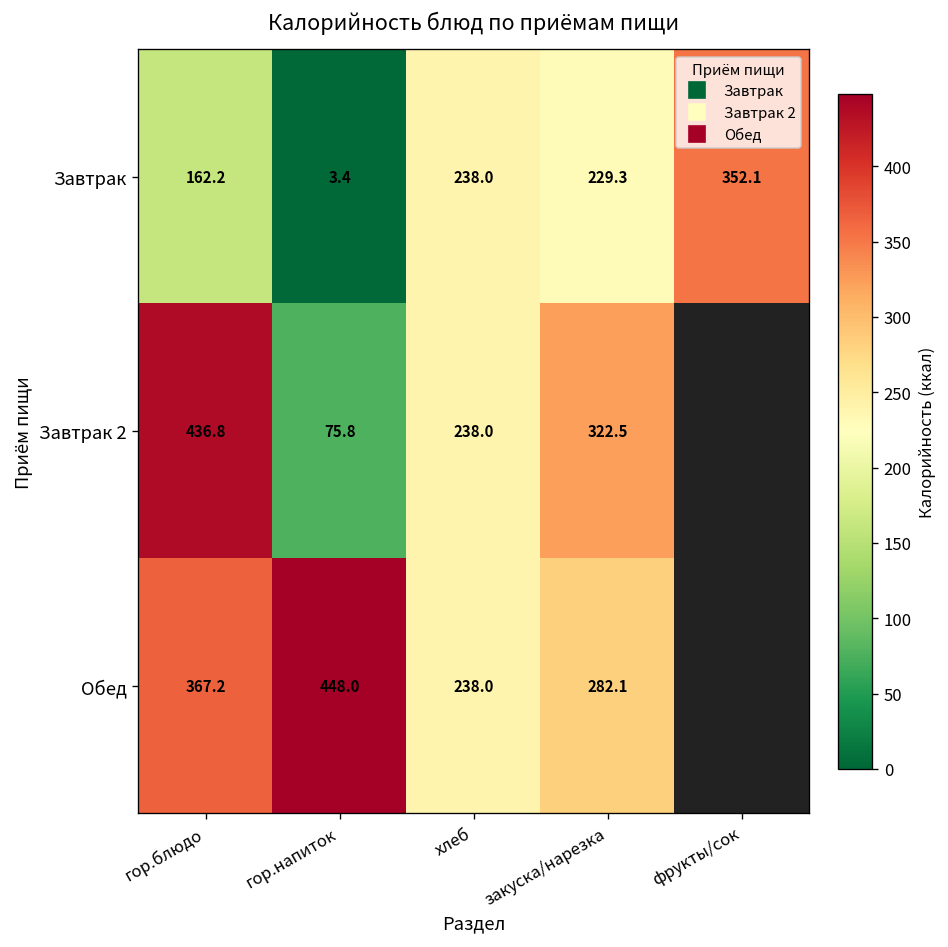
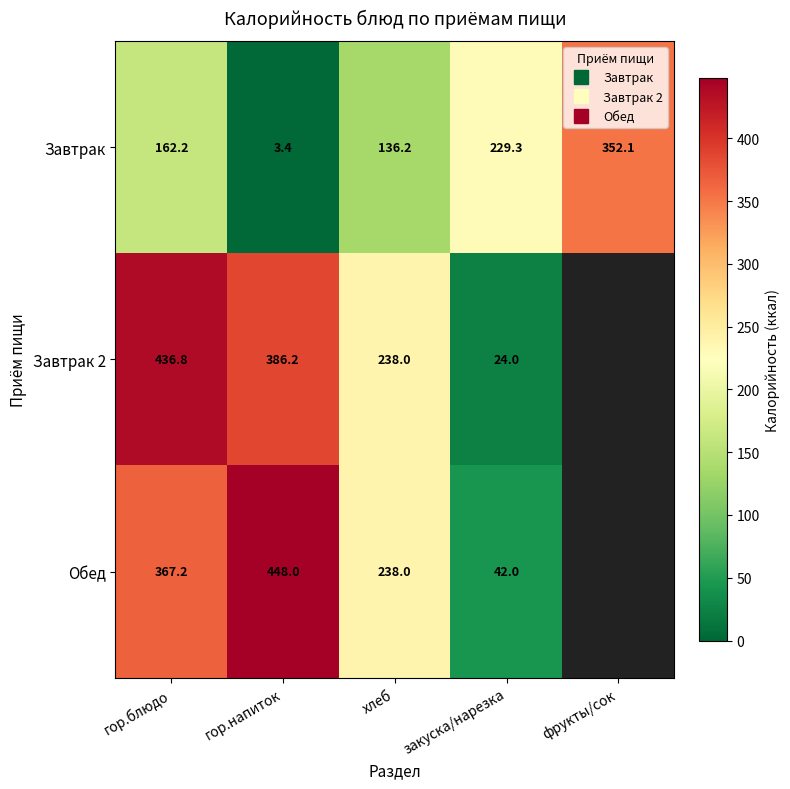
Завтрак, хлеб: 238.0 -> 136.2
Завтрак 2, гор.напиток: 75.8 -> 386.2
Завтрак 2, закуска/нарезка: 322.5 -> 24.0
Обед, закуска/нарезка: 282.1 -> 42.0
